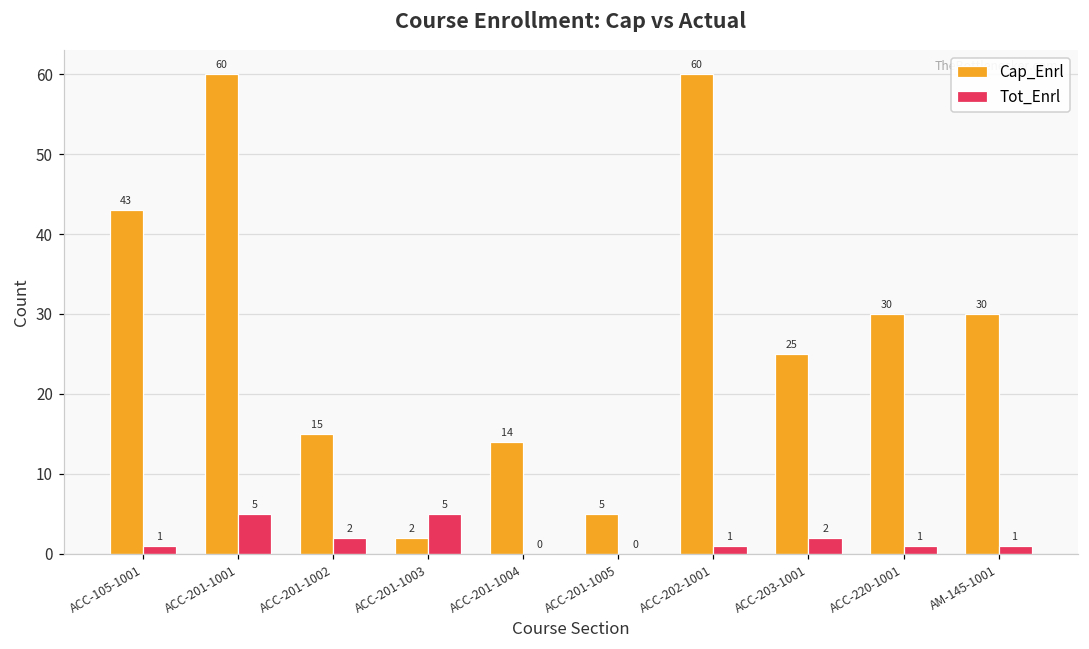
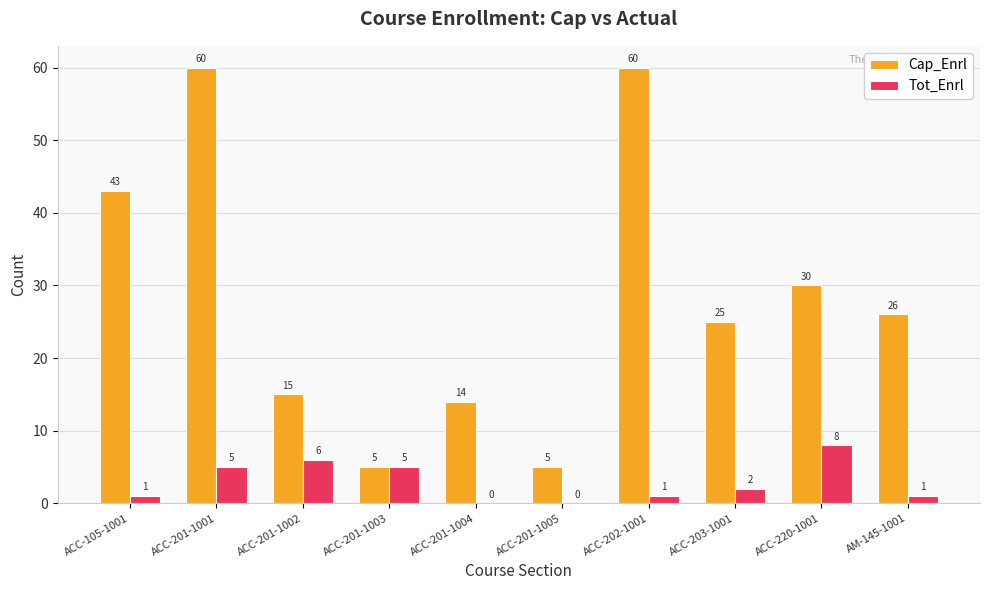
Tot_Enrl, ACC-201-1002: 2 -> 6
Cap_Enrl, ACC-201-1003: 2 -> 5
Tot_Enrl, ACC-220-1001: 1 -> 8
Cap_Enrl, AM-145-1001: 30 -> 26
